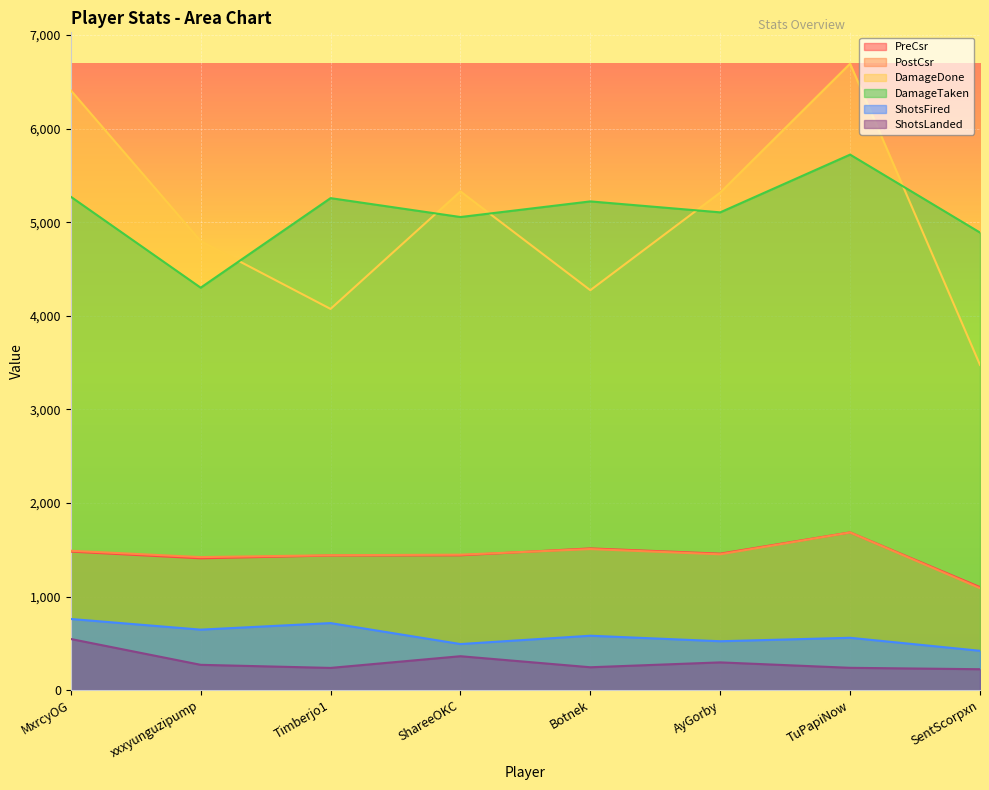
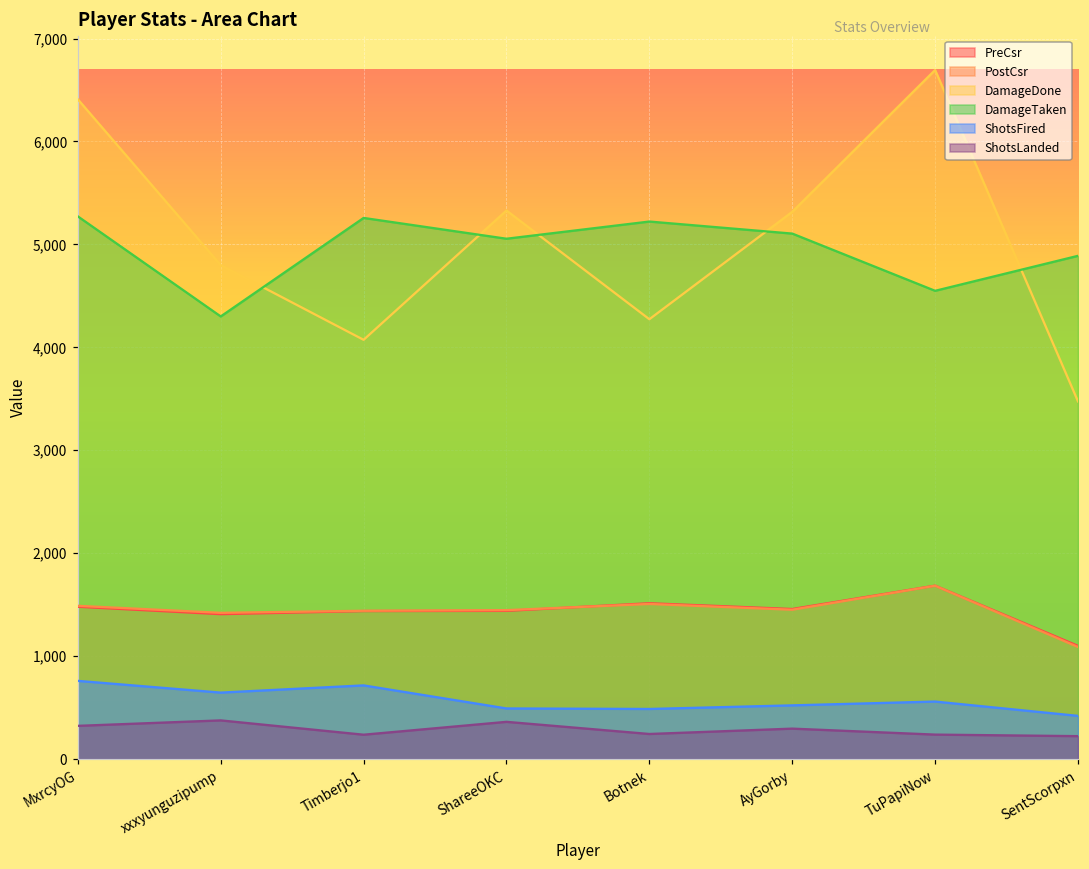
ShotsLanded, MxrcyOG: 500 -> 300
ShotsLanded, xxxyunguzipump: 300 -> 400
ShotsFired, Botnek: 600 -> 500
DamageTaken, TuPapiNow: 5,700 -> 4,500
